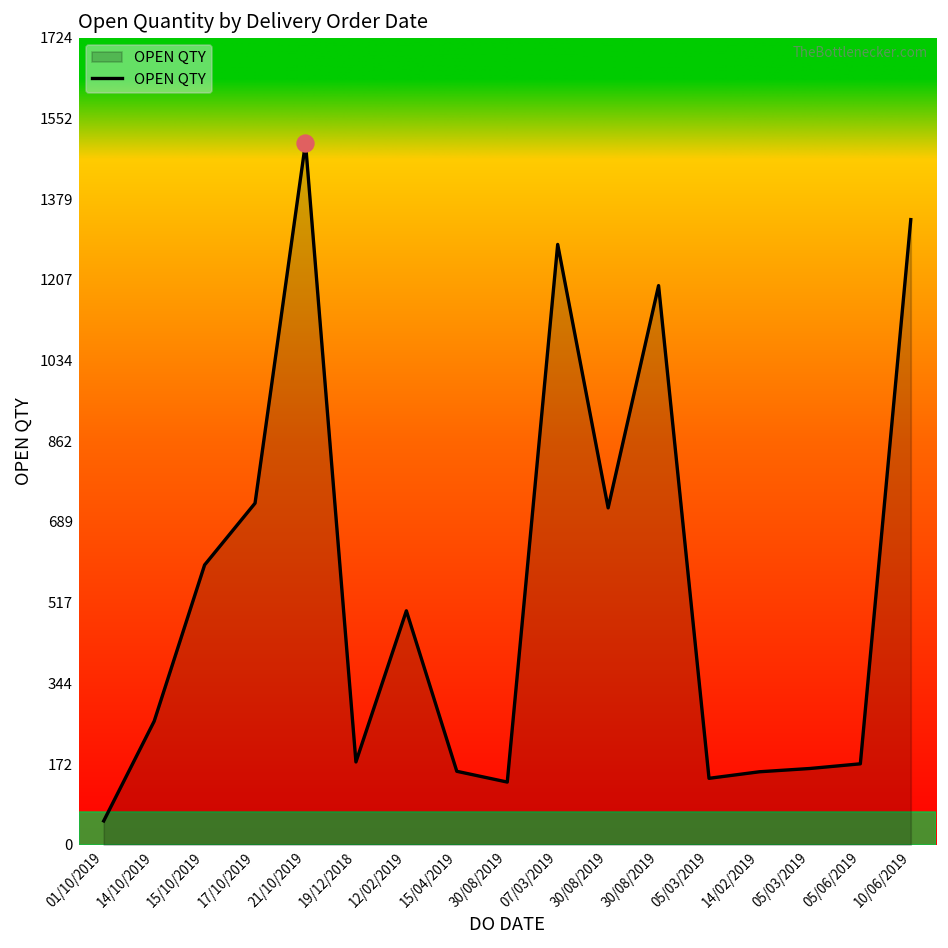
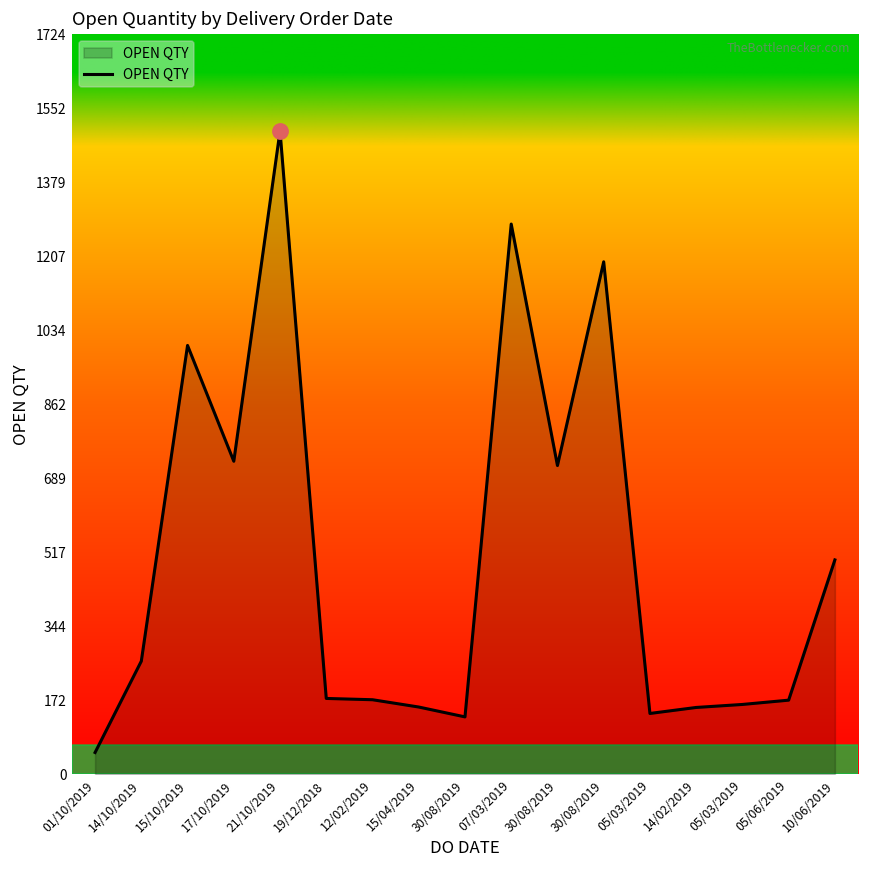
OPEN QTY, 15/10/2019: 600 -> 1000
OPEN QTY, 12/02/2019: 500 -> 170
OPEN QTY, 10/06/2019: 1340 -> 500
